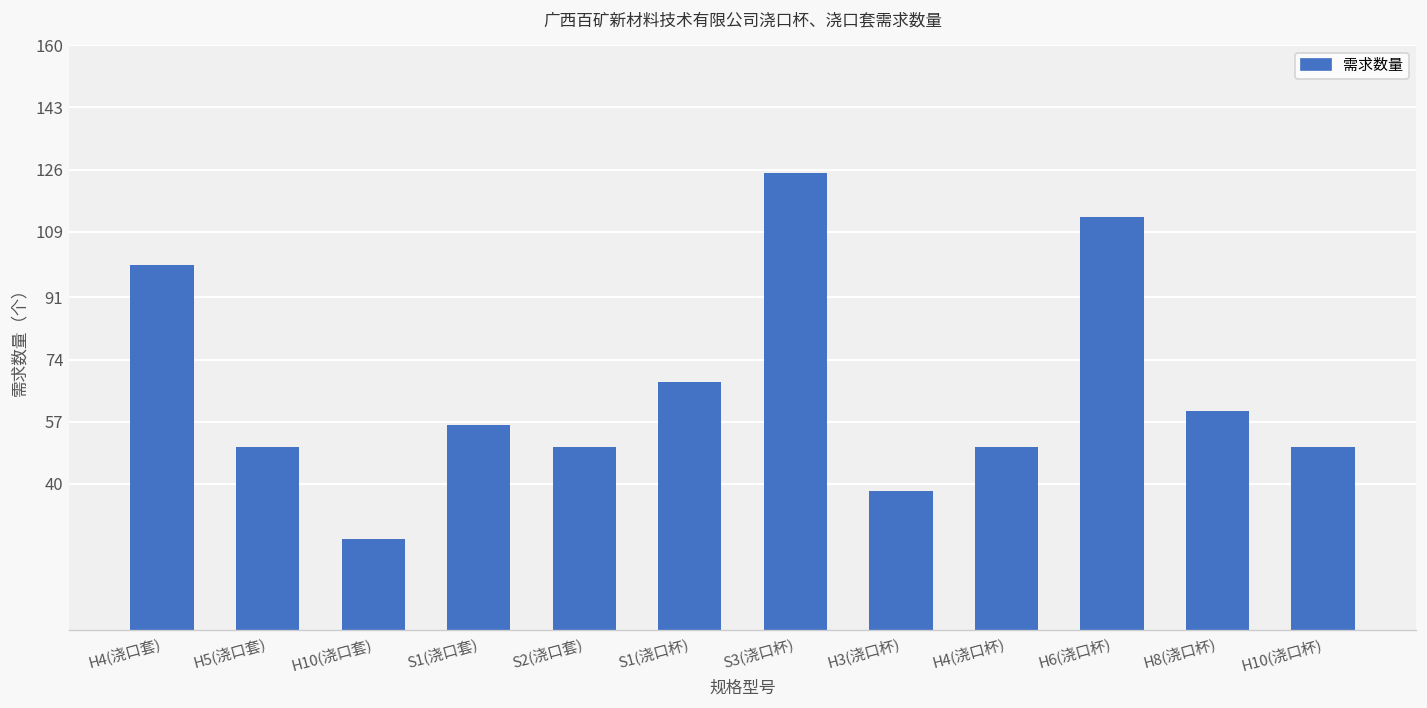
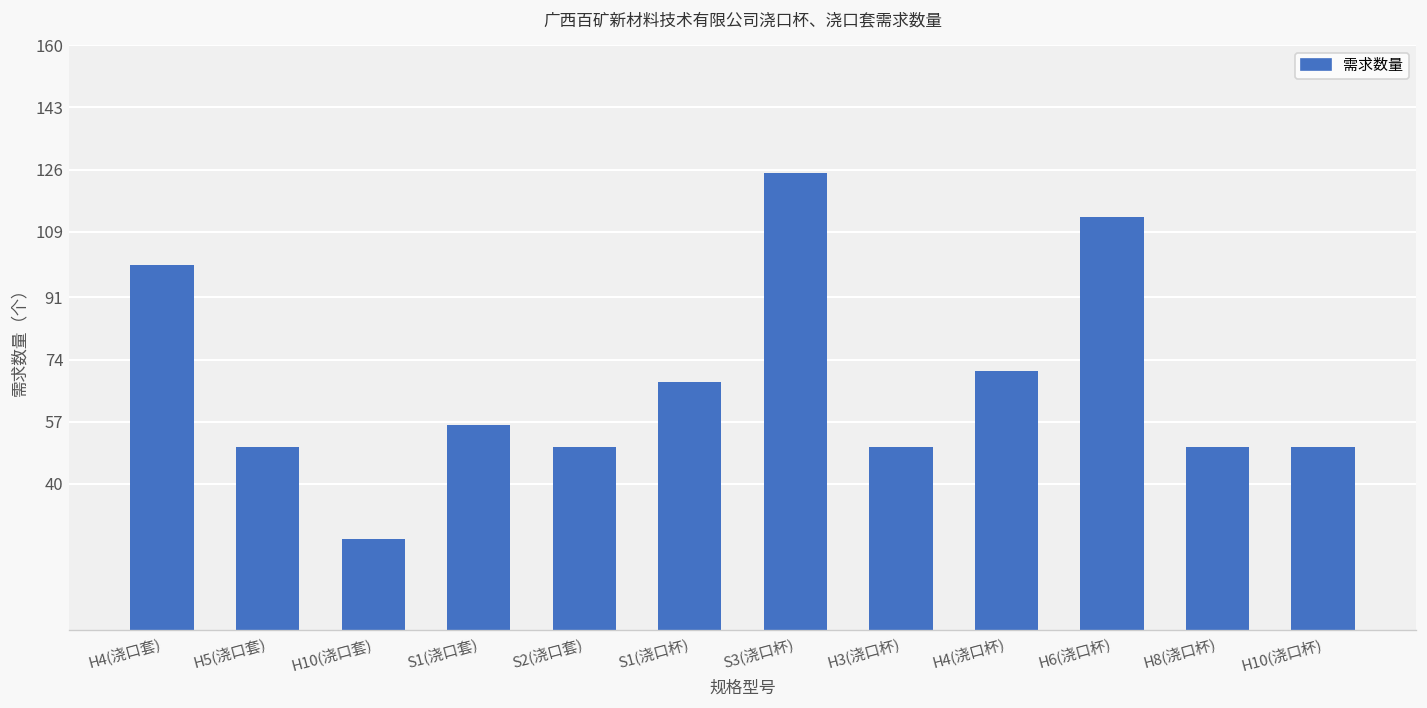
H3(浇口杯): 38 -> 50
H4(浇口杯): 50 -> 71
H8(浇口杯): 60 -> 50
